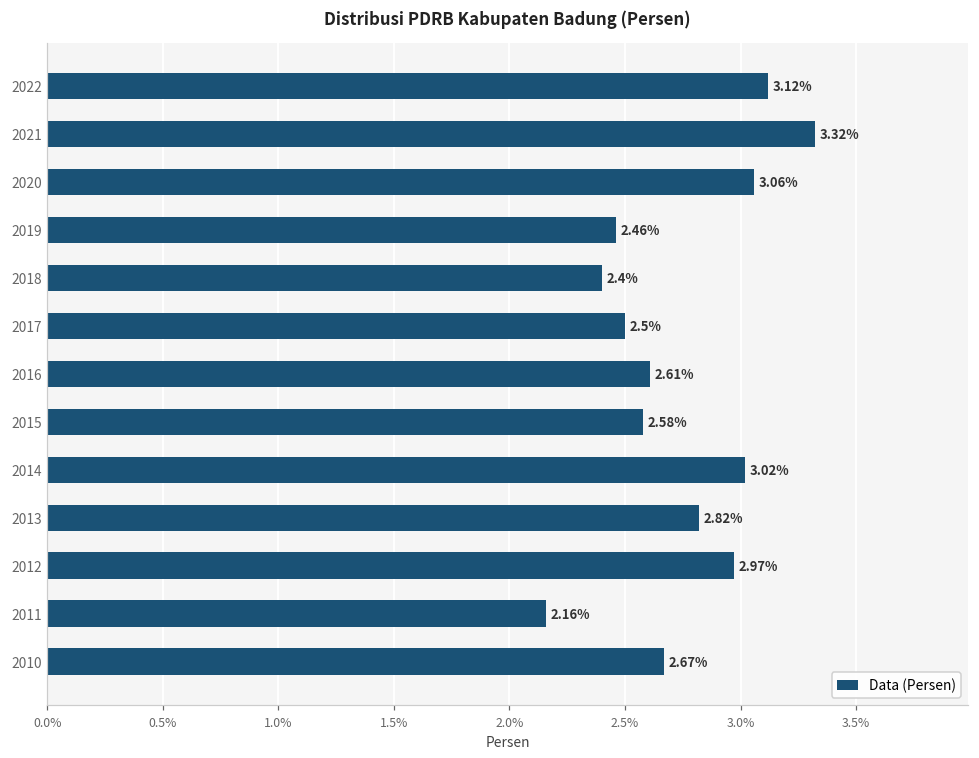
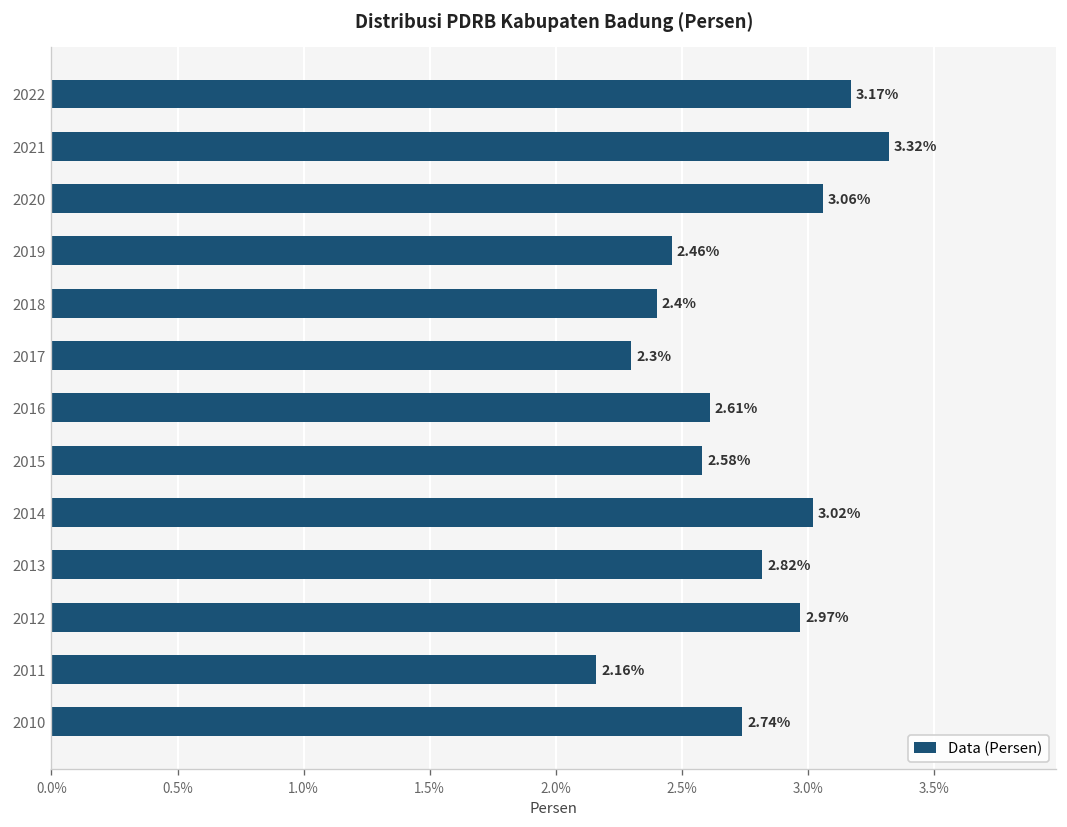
2022: 3.12% -> 3.17%
2017: 2.5% -> 2.3%
2010: 2.67% -> 2.74%
